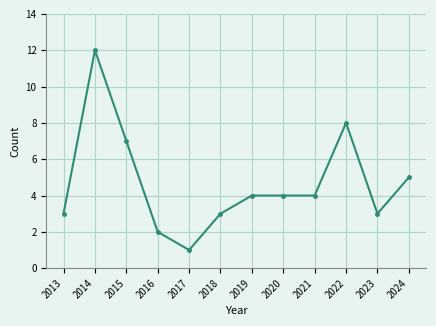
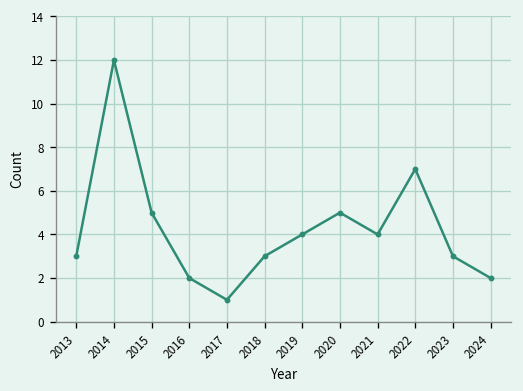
2015: 7 -> 5
2020: 4 -> 5
2022: 8 -> 7
2024: 5 -> 2
